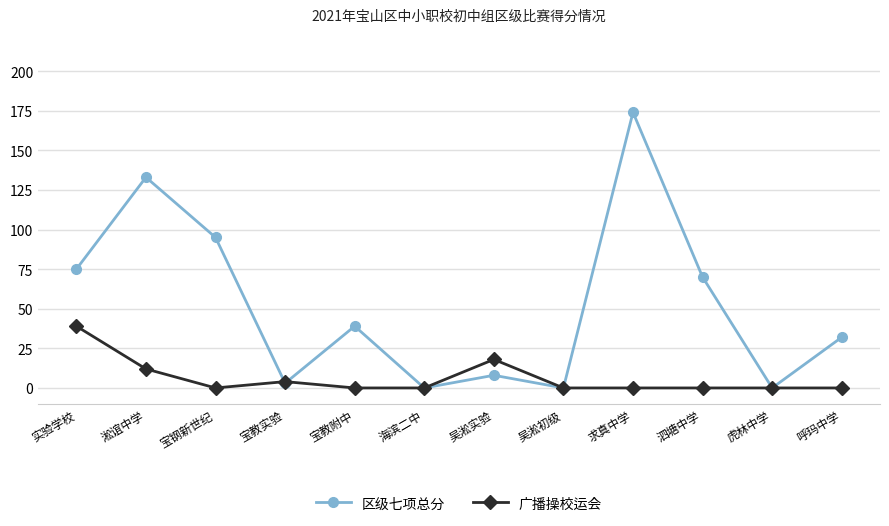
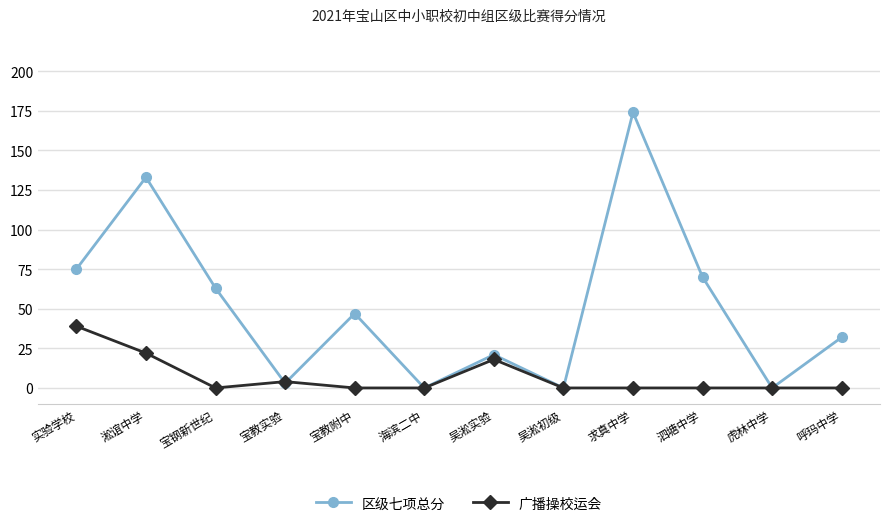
广播操校运会, 淞谊中学: 12 -> 22
区级七项总分, 宝钢新世纪: 95 -> 63
区级七项总分, 宝教附中: 39 -> 47
区级七项总分, 吴淞实验: 8 -> 21
